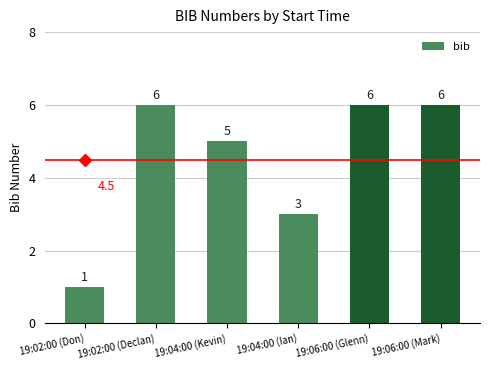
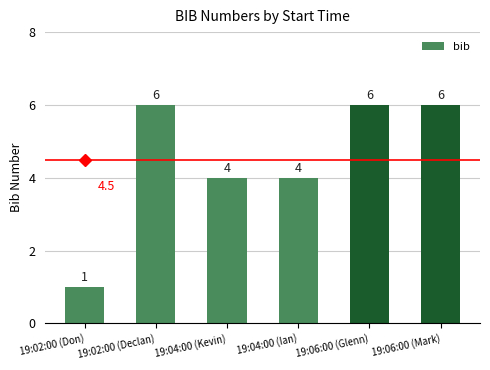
bib, 19:04:00 (Kevin): 5 -> 4
bib, 19:04:00 (Ian): 3 -> 4
